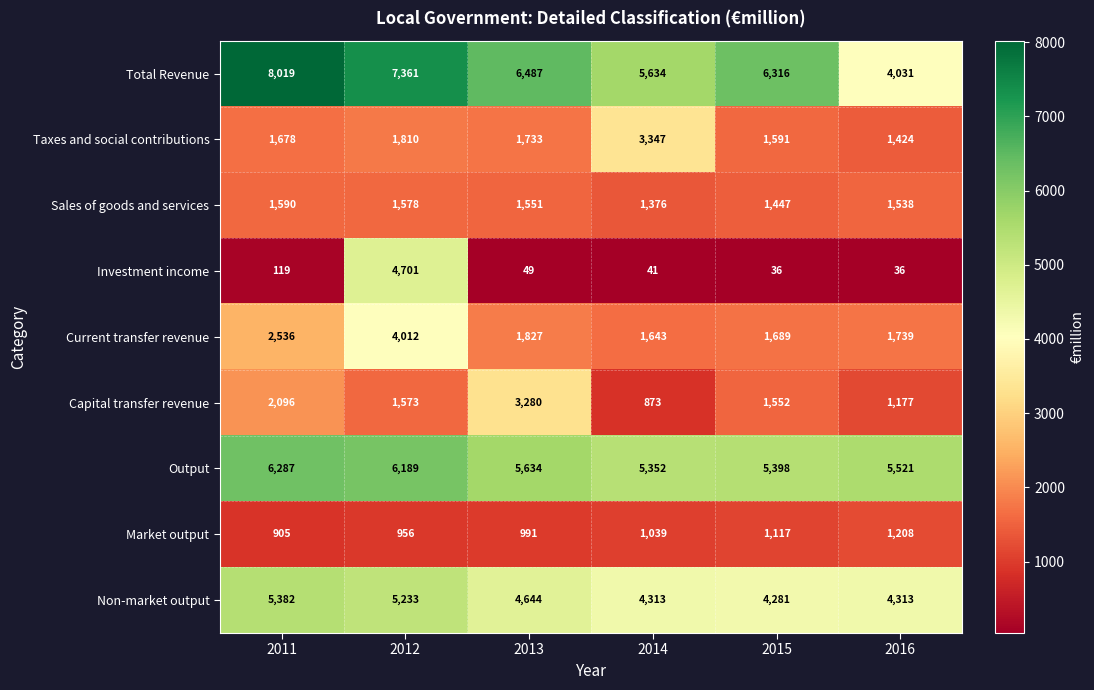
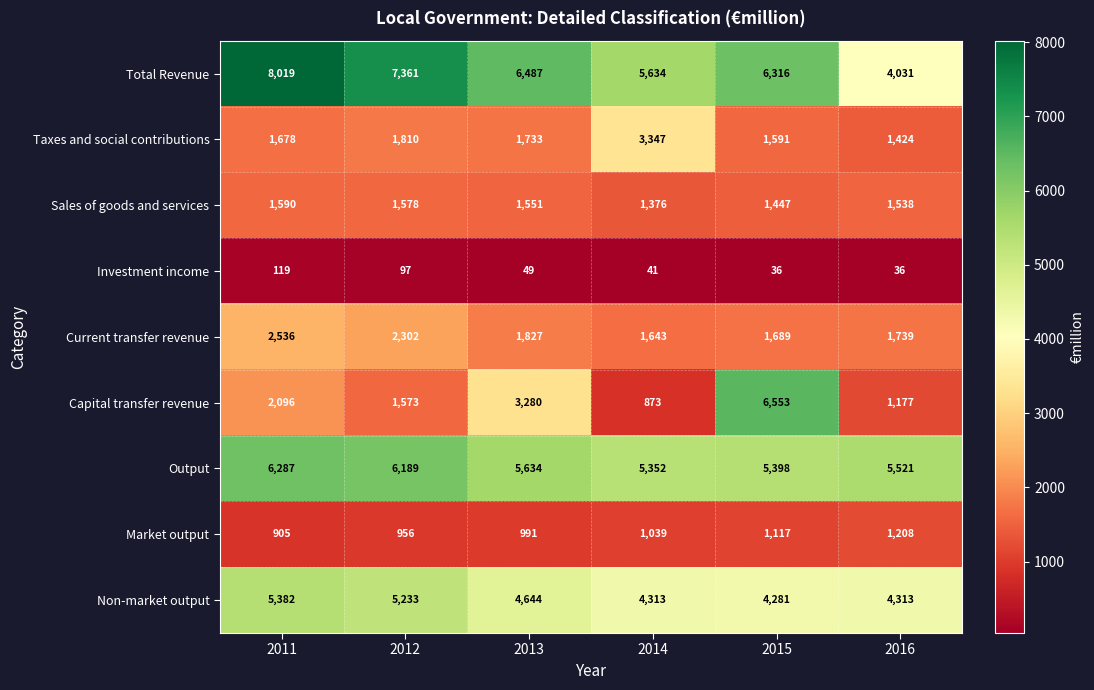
Investment income, 2012: 4,701 -> 97
Current transfer revenue, 2012: 4,012 -> 2,302
Capital transfer revenue, 2015: 1,552 -> 6,553
